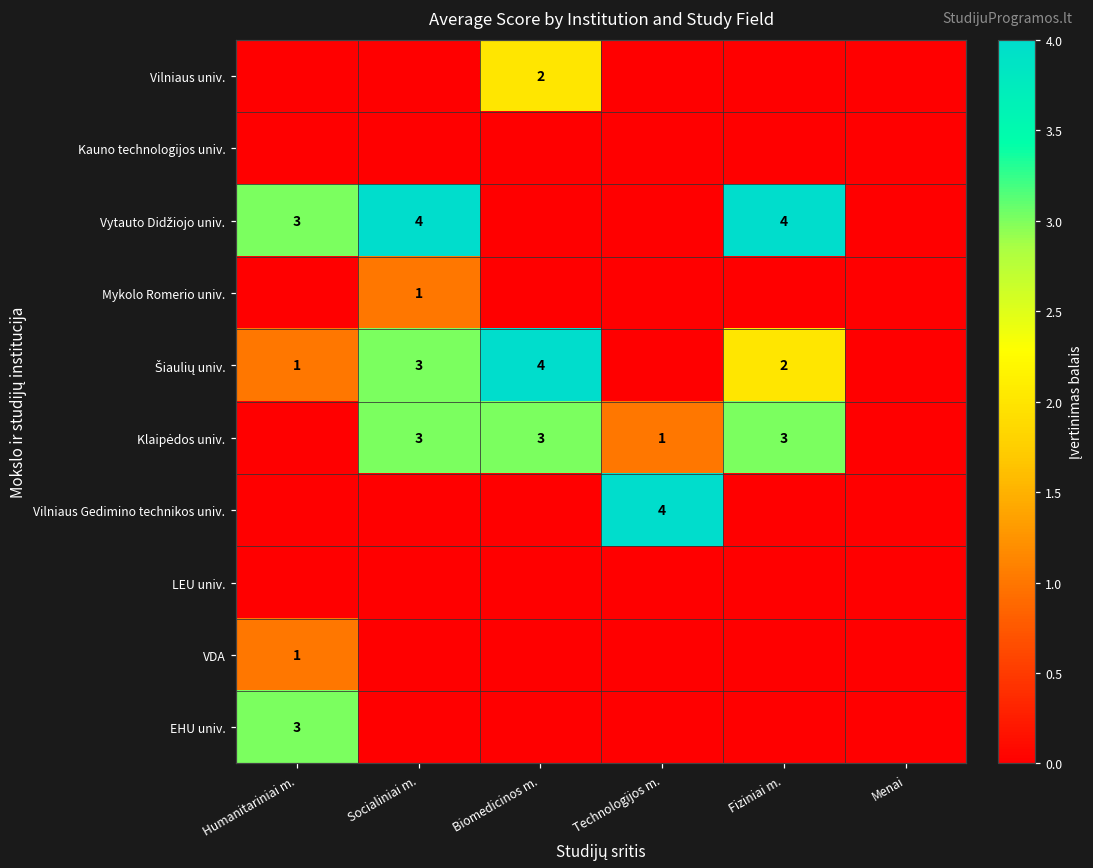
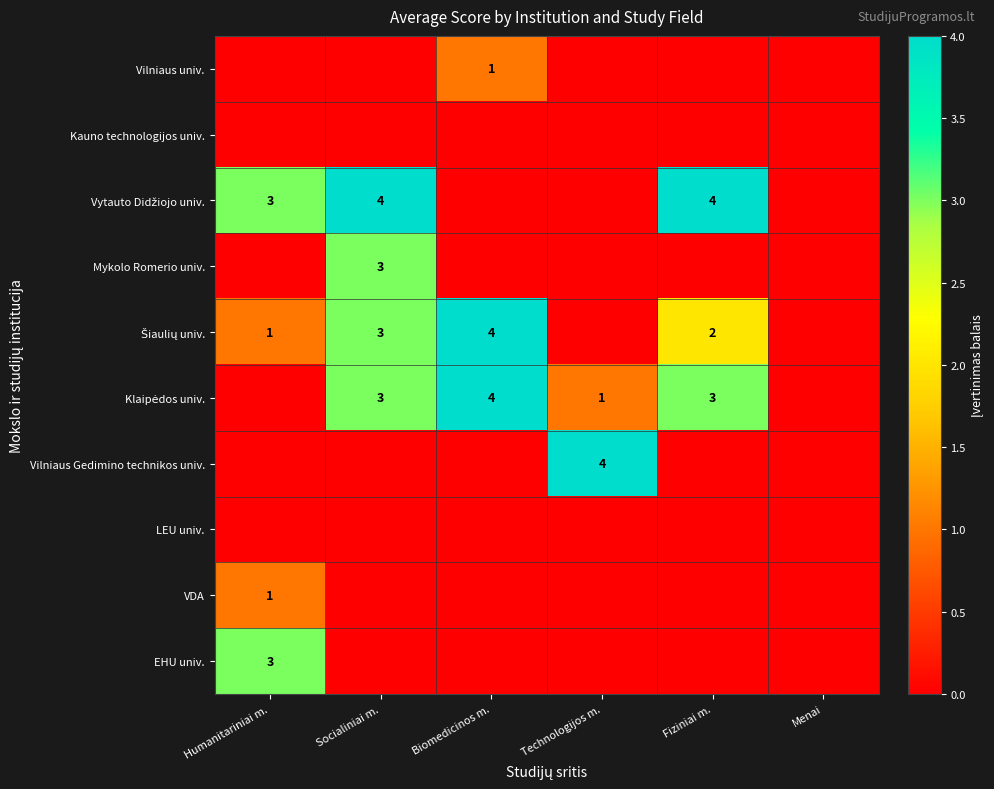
Vilniaus univ., Biomedicinos m.: 2 -> 1
Mykolo Romerio univ., Socialiniai m.: 1 -> 3
Klaipėdos univ., Biomedicinos m.: 3 -> 4
